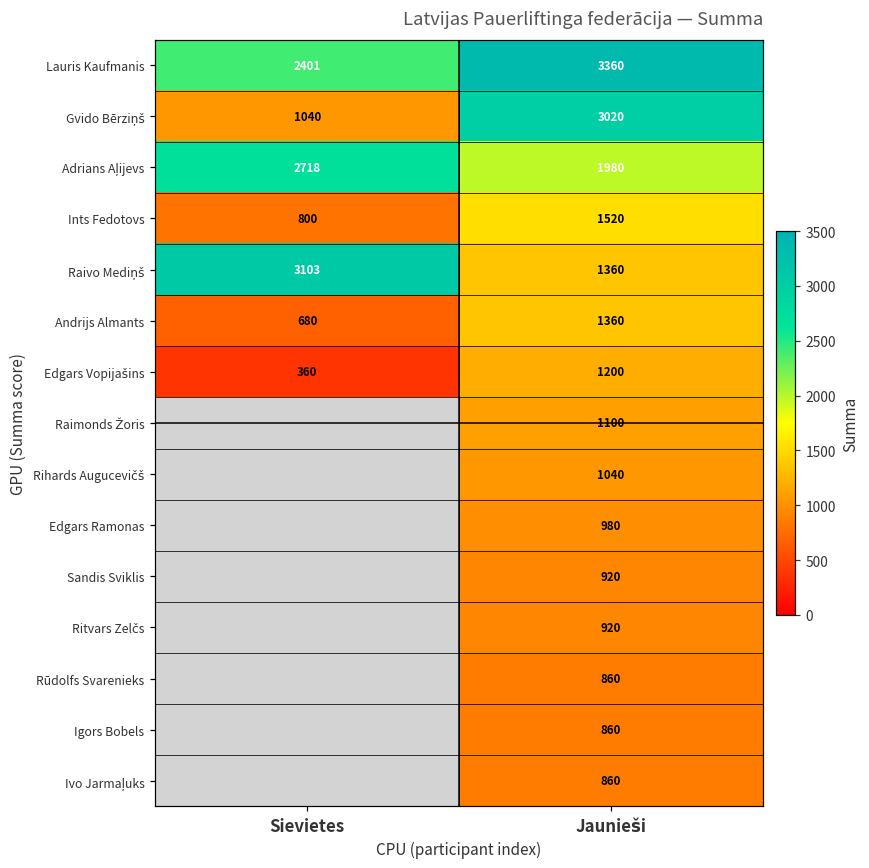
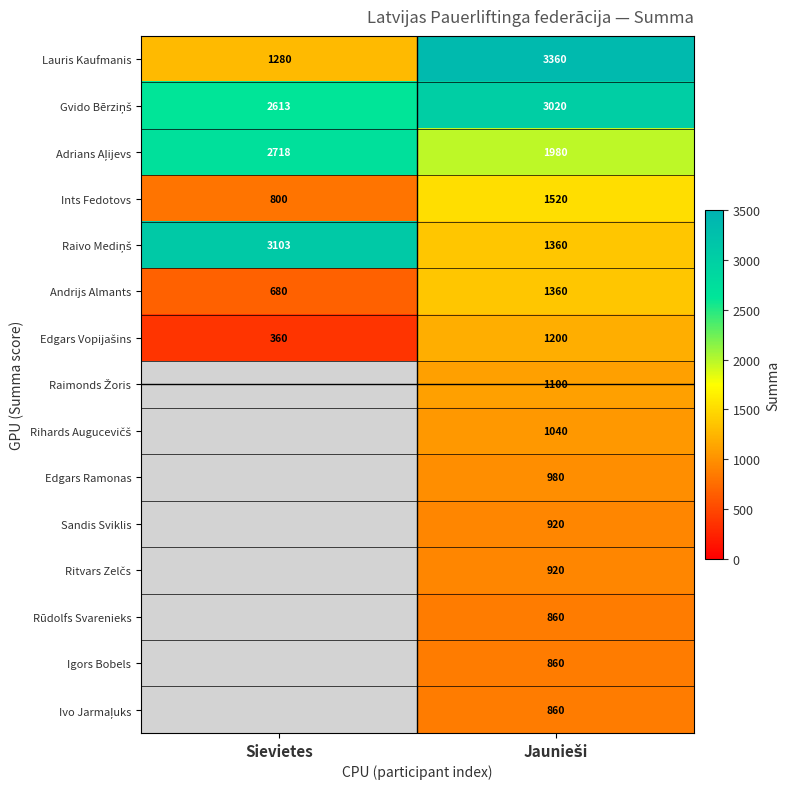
Lauris Kaufmanis, Sievietes: 2401 -> 1280
Gvido Bērziņš, Sievietes: 1040 -> 2613
